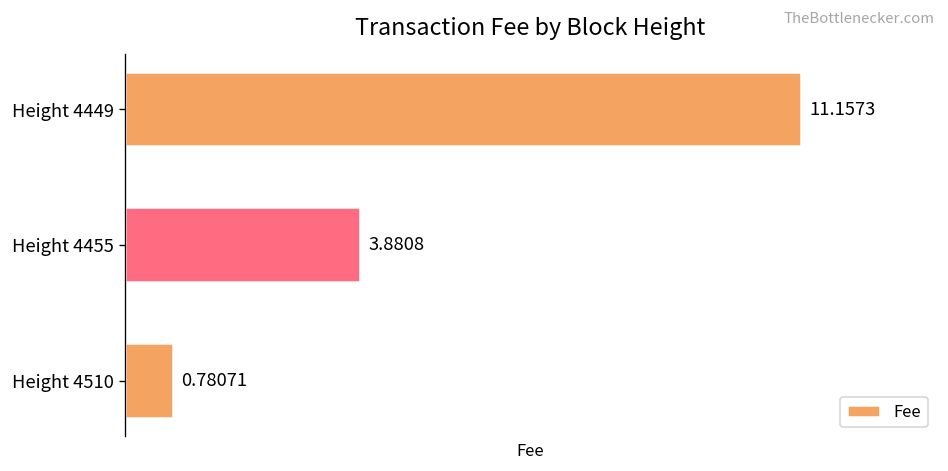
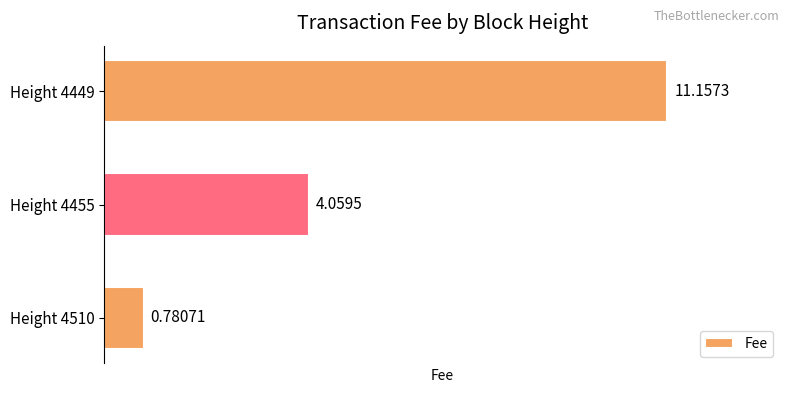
Height 4455: 3.8808 -> 4.0595
